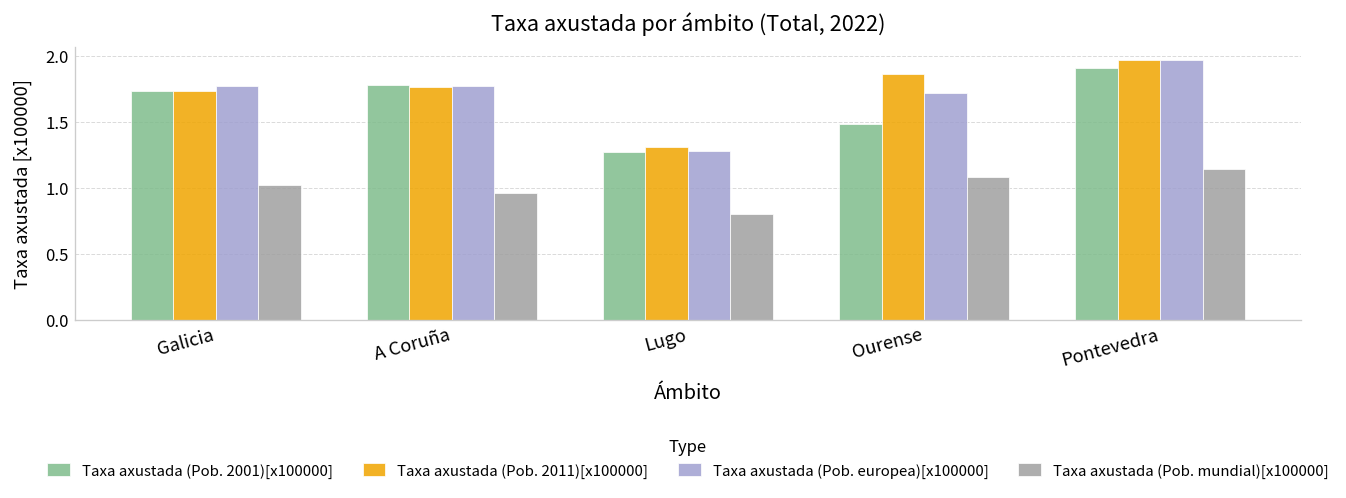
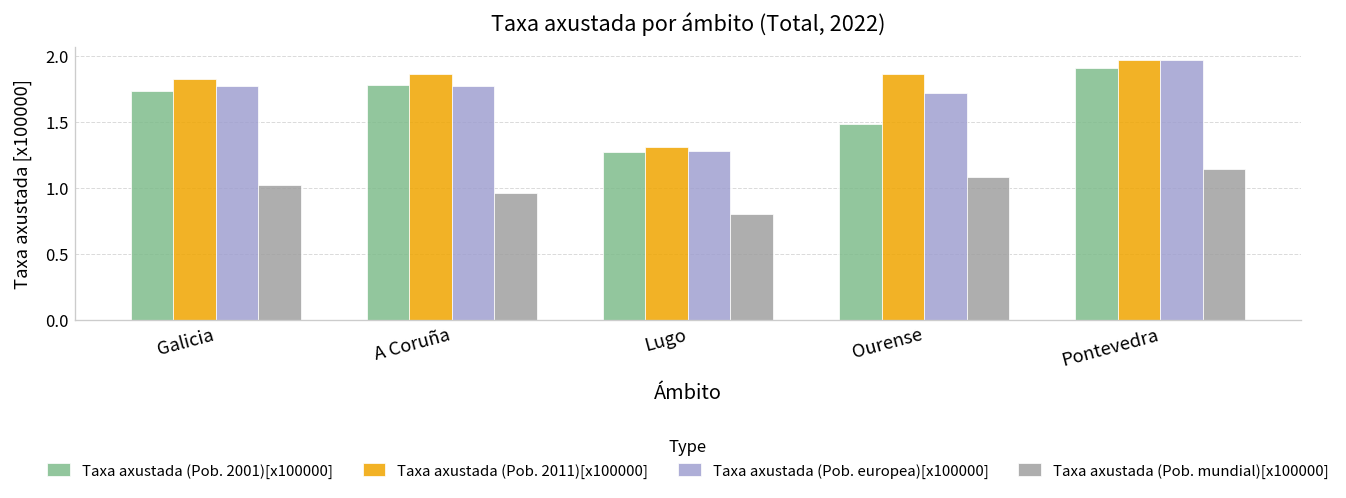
Taxa axustada (Pob. 2011)[x100000], Galicia: 1.73 -> 1.82
Taxa axustada (Pob. 2011)[x100000], A Coruña: 1.76 -> 1.86
